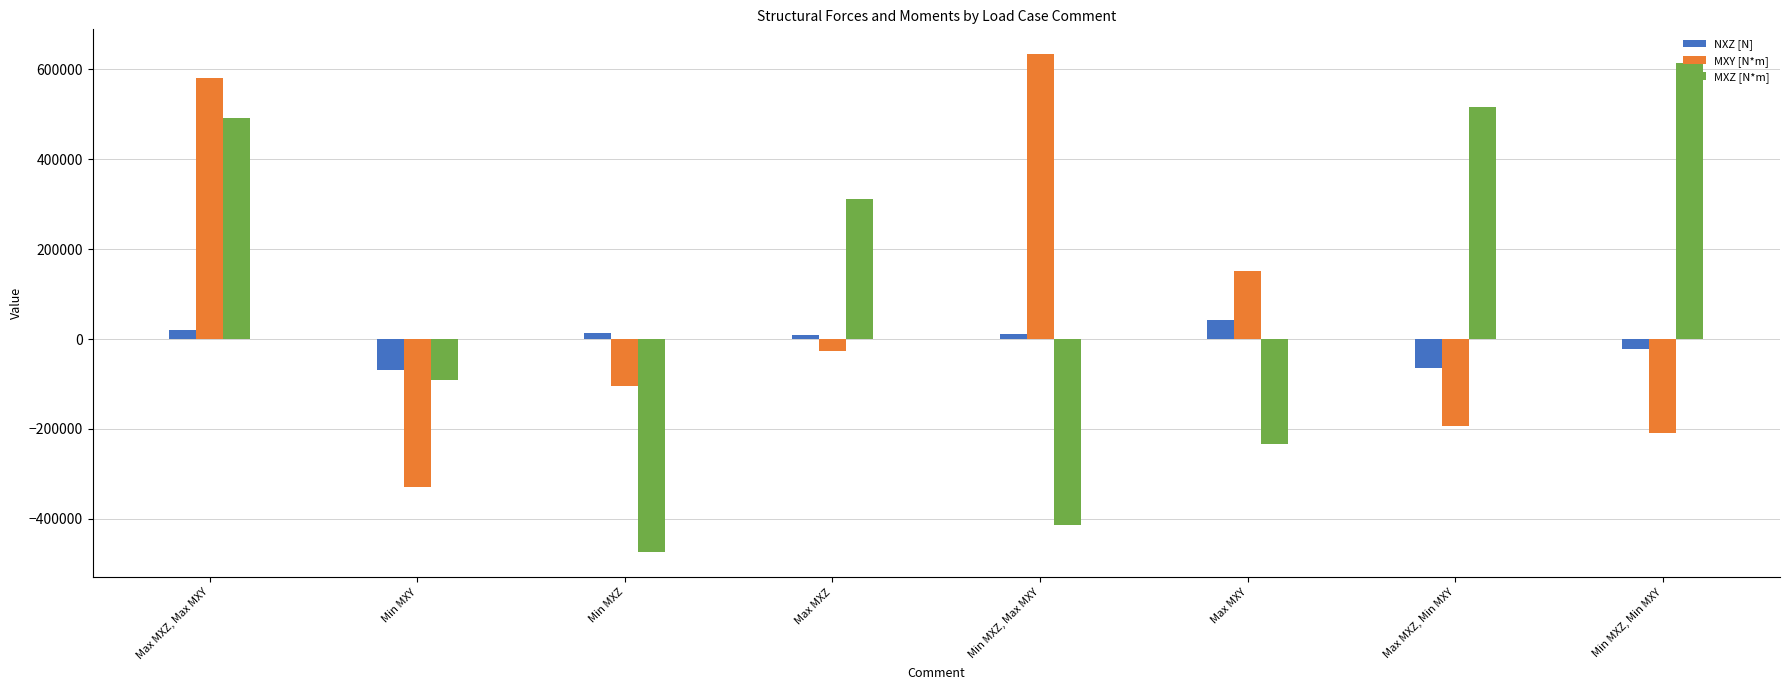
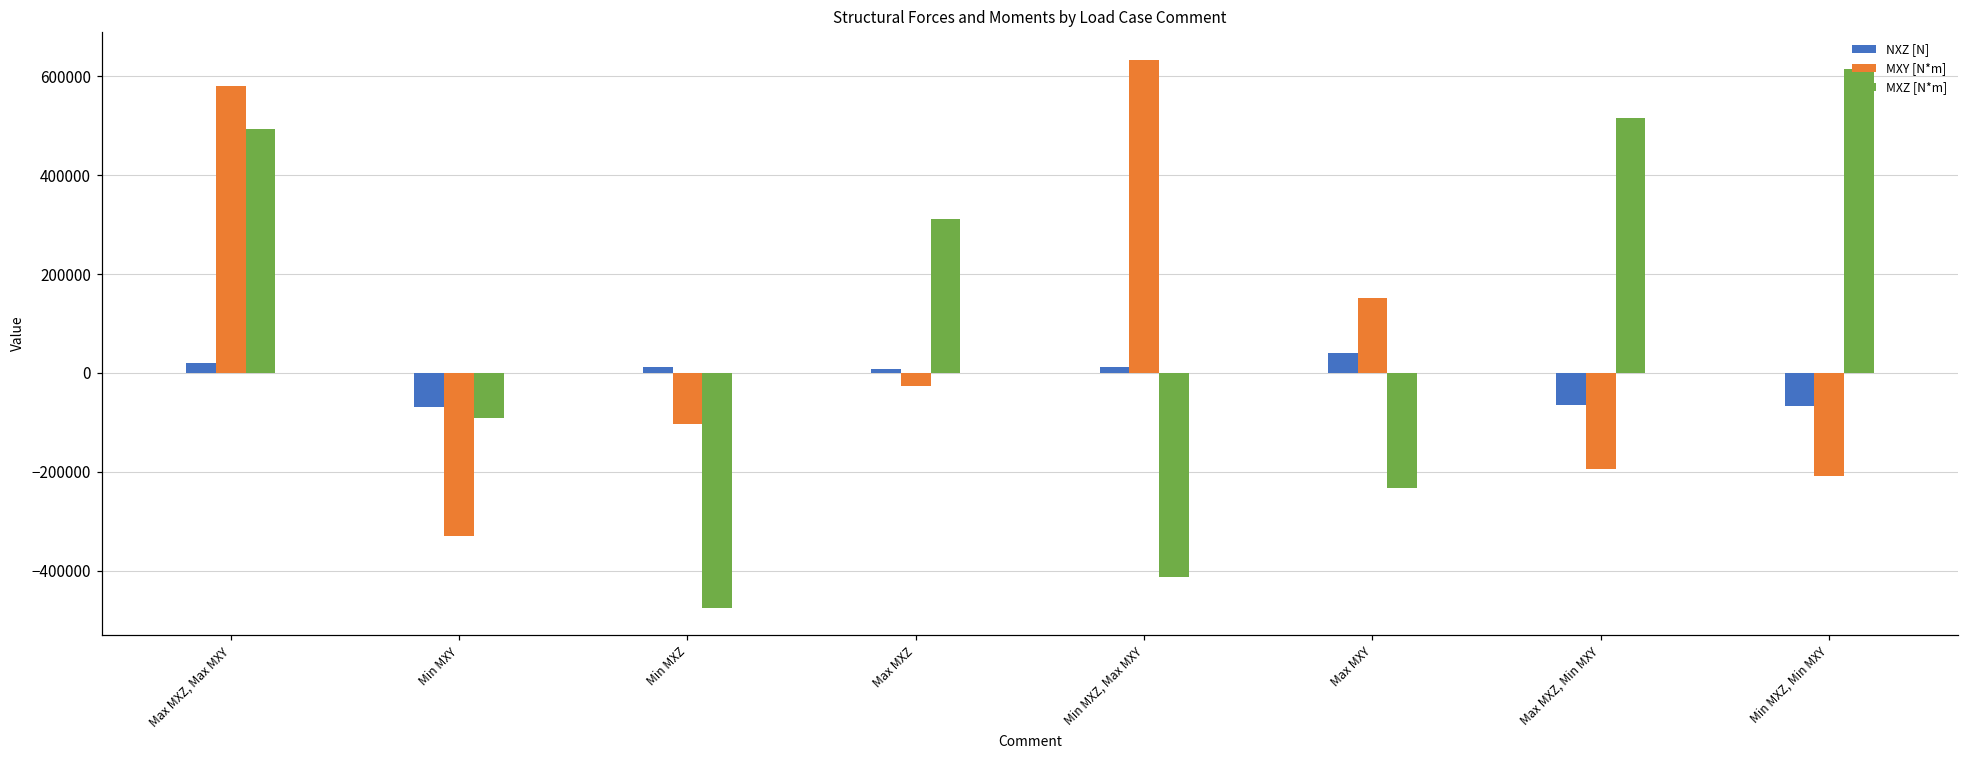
NXZ [N], Min MXZ, Min MXY: -20000 -> -70000
